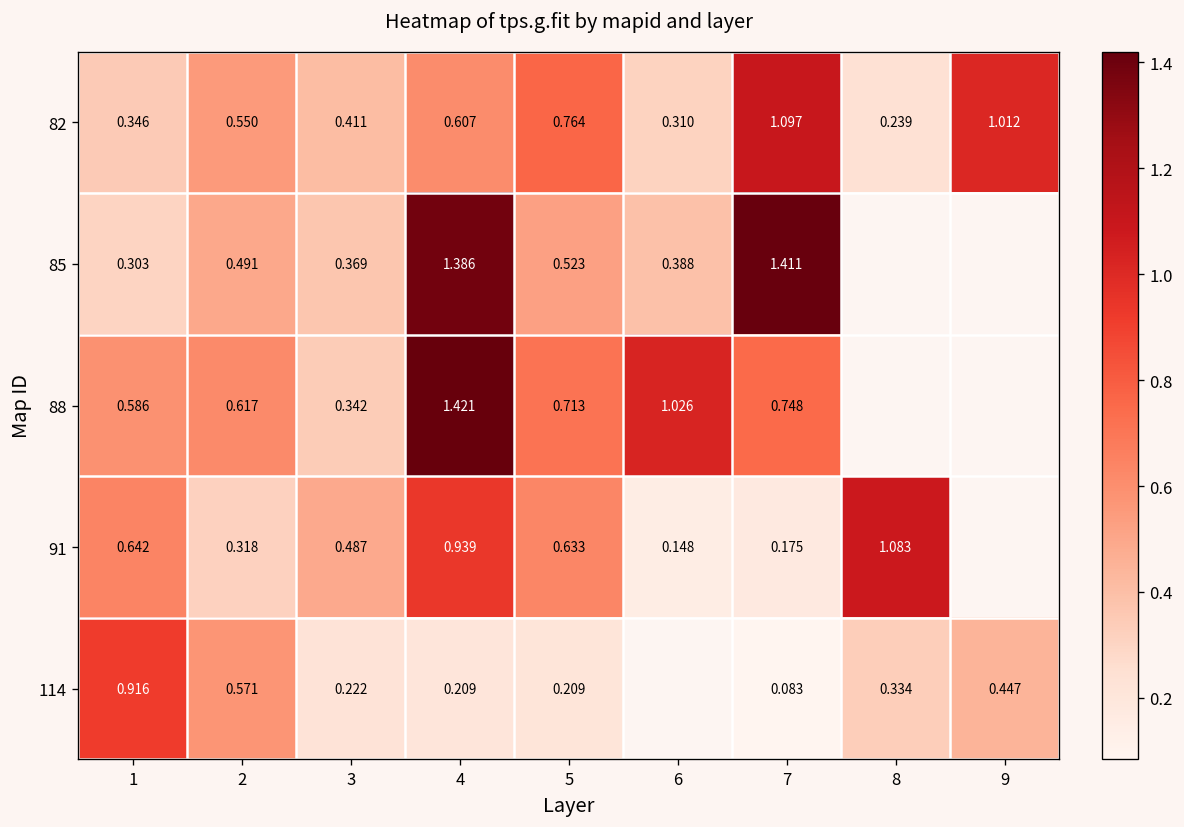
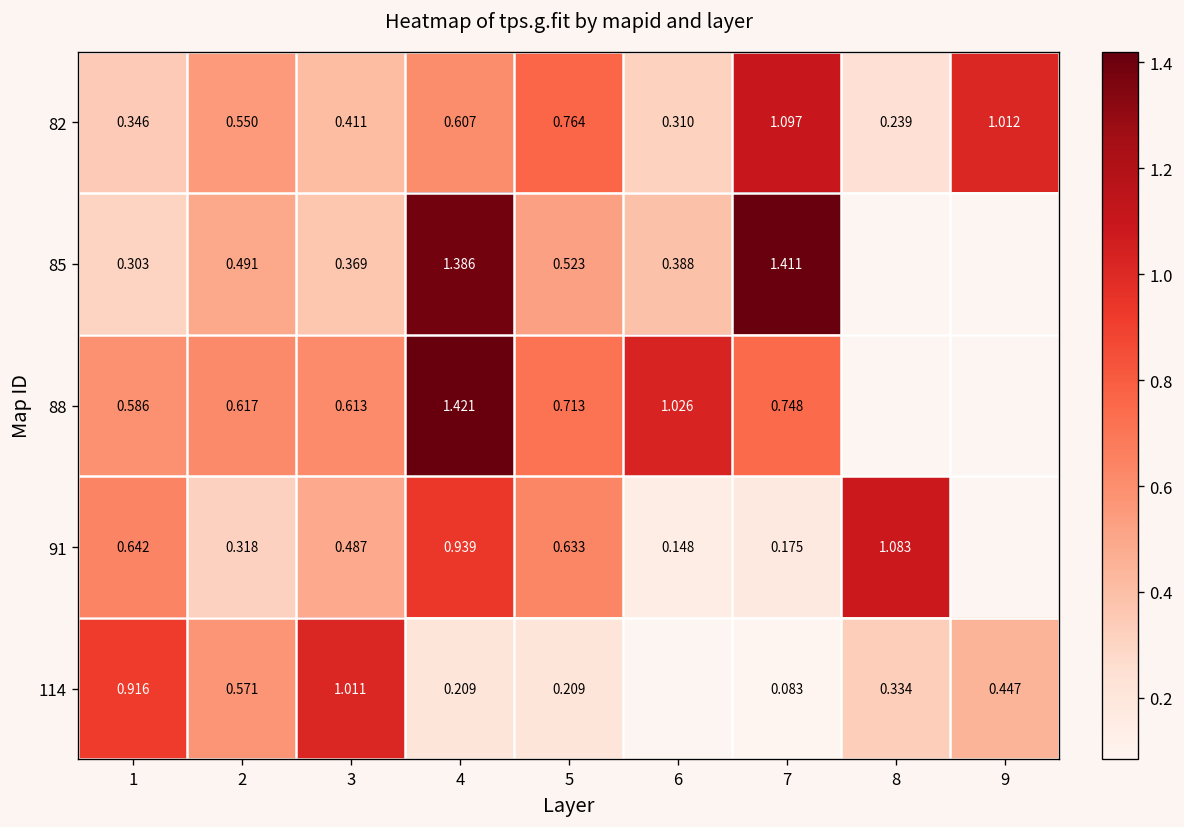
88, 3: 0.342 -> 0.613
114, 3: 0.222 -> 1.011
